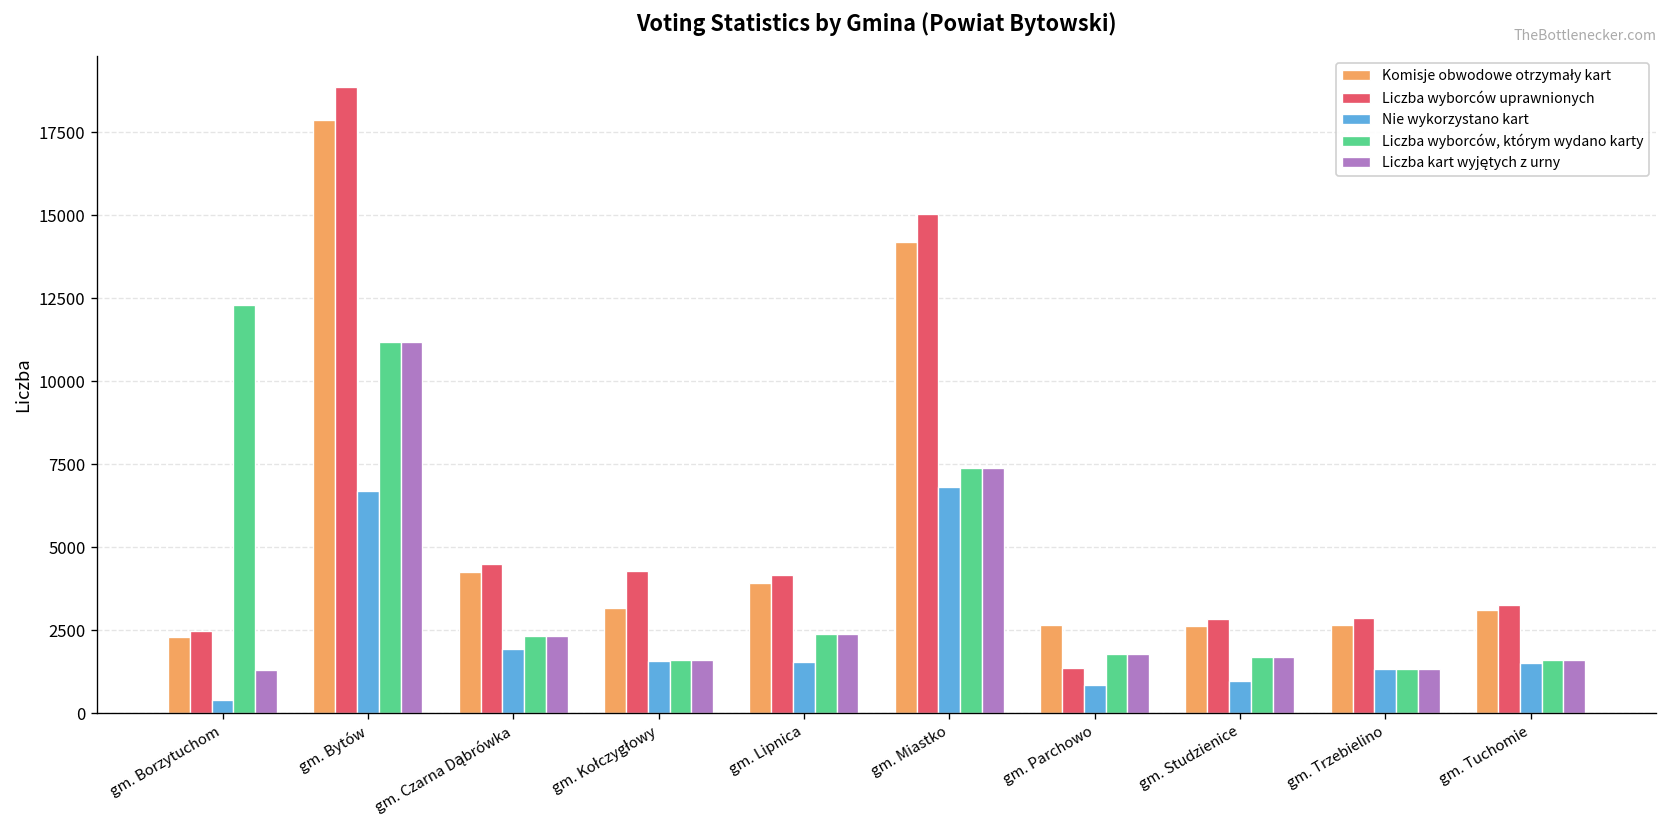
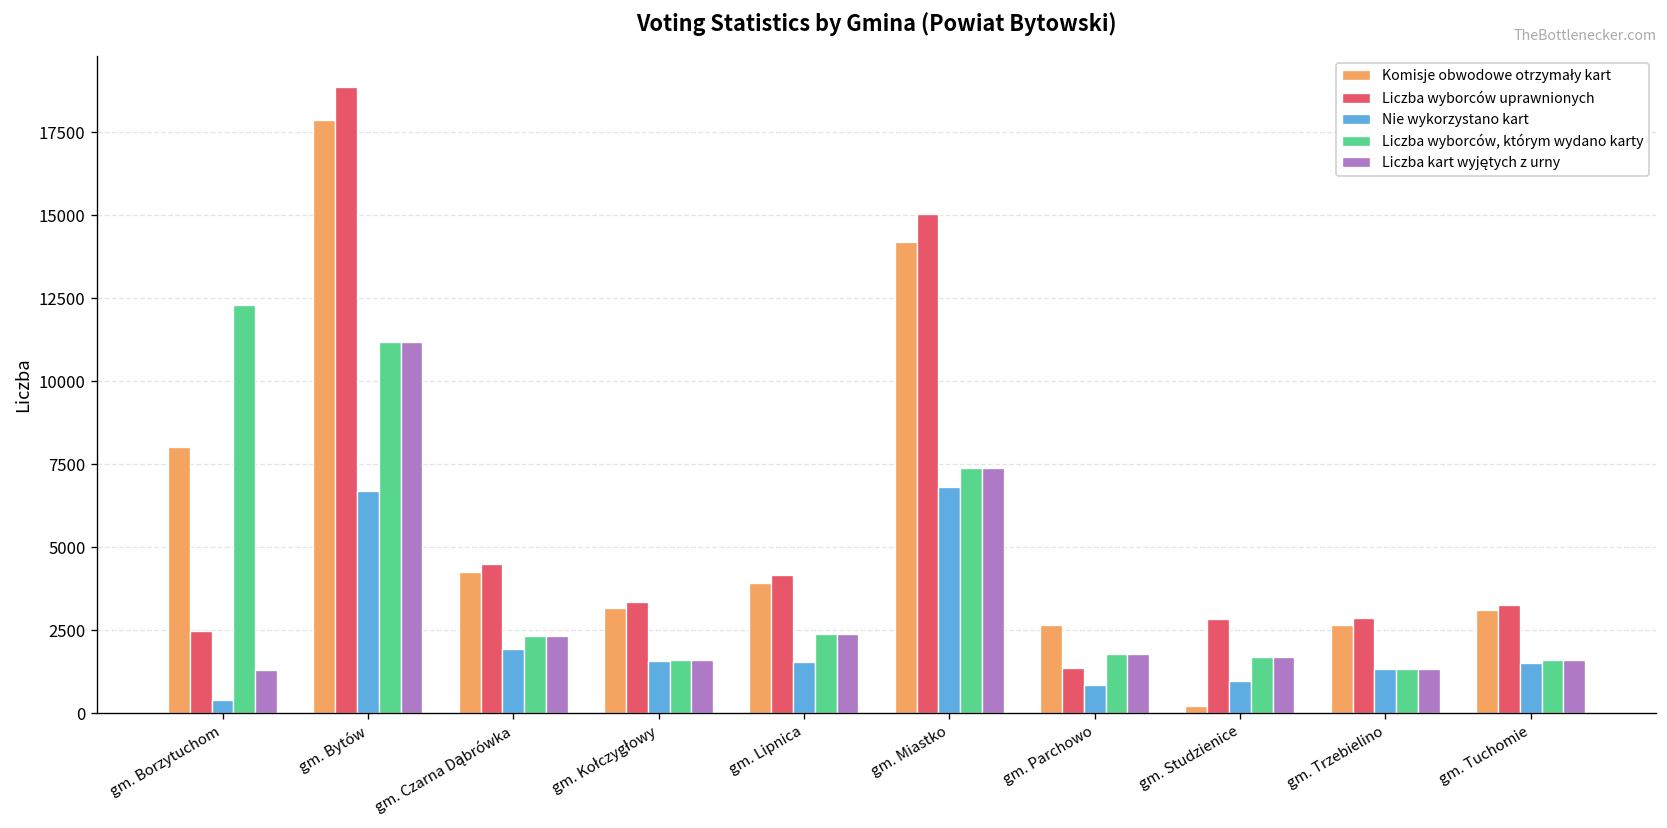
Komisje obwodowe otrzymały kart, gm. Borzytuchom: 2300 -> 8000
Liczba wyborców uprawnionych, gm. Kołczygłowy: 4300 -> 3400
Komisje obwodowe otrzymały kart, gm. Studzienice: 2600 -> 200
